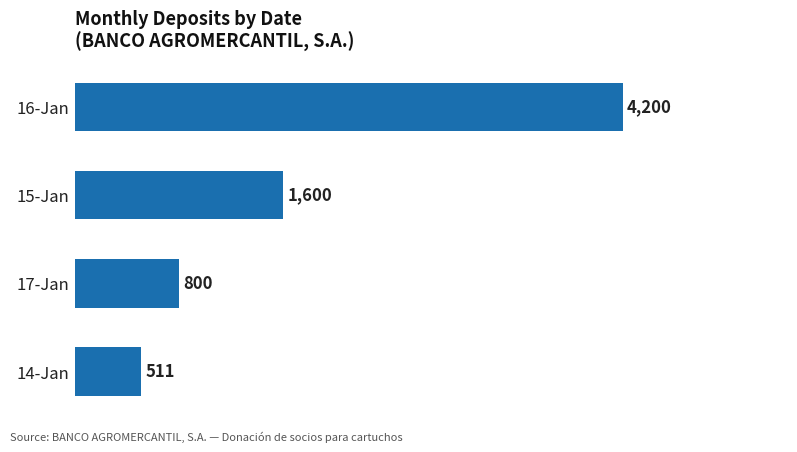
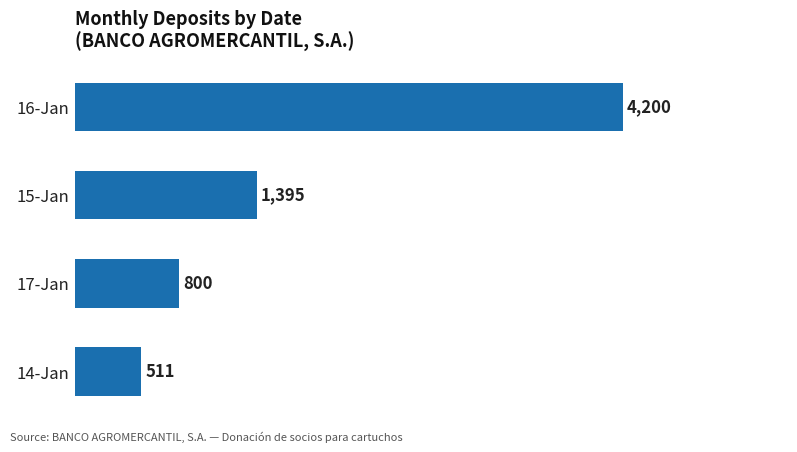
15-Jan: 1,600 -> 1,395
